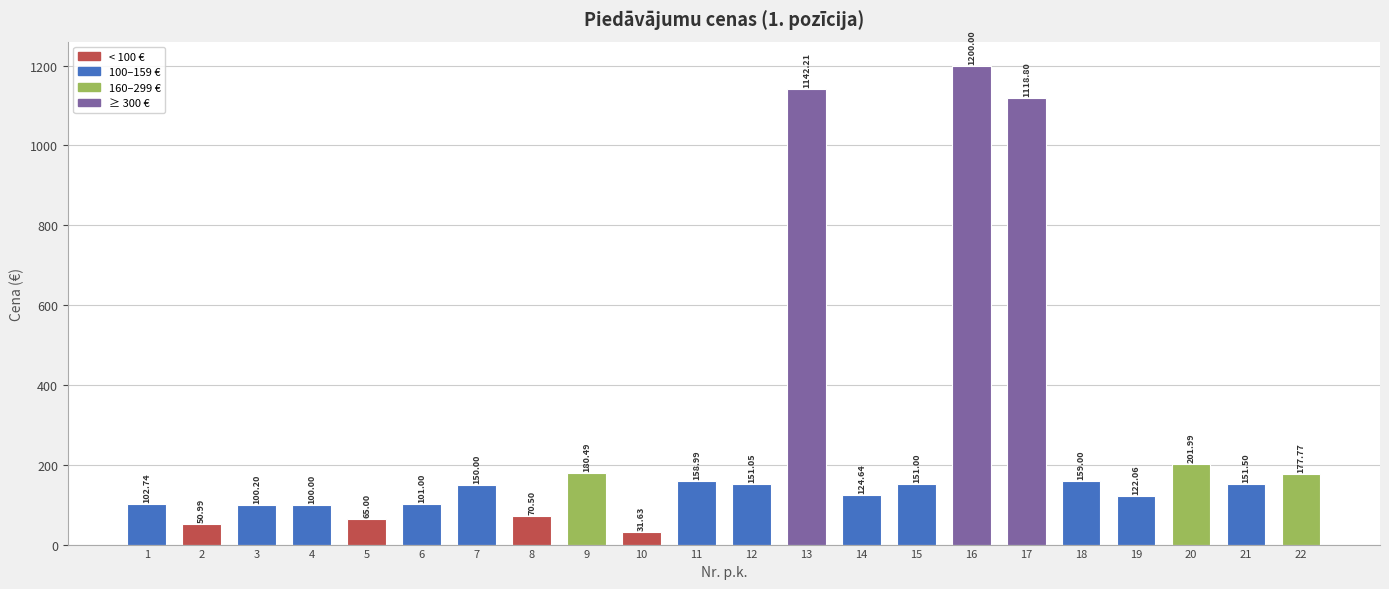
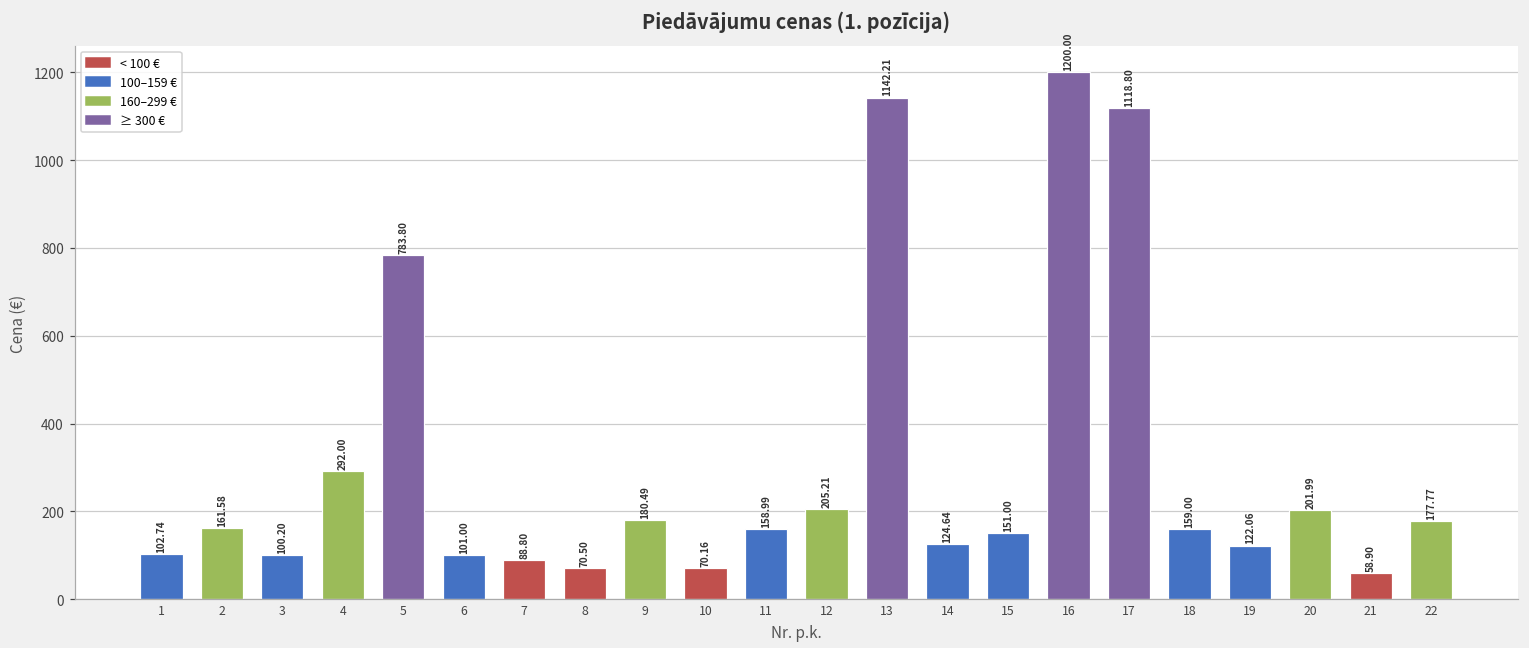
2: 50.99 -> 161.58
4: 100.00 -> 292.00
5: 65.00 -> 783.80
7: 150.00 -> 88.80
10: 31.63 -> 70.16
12: 151.05 -> 205.21
21: 151.50 -> 58.90
